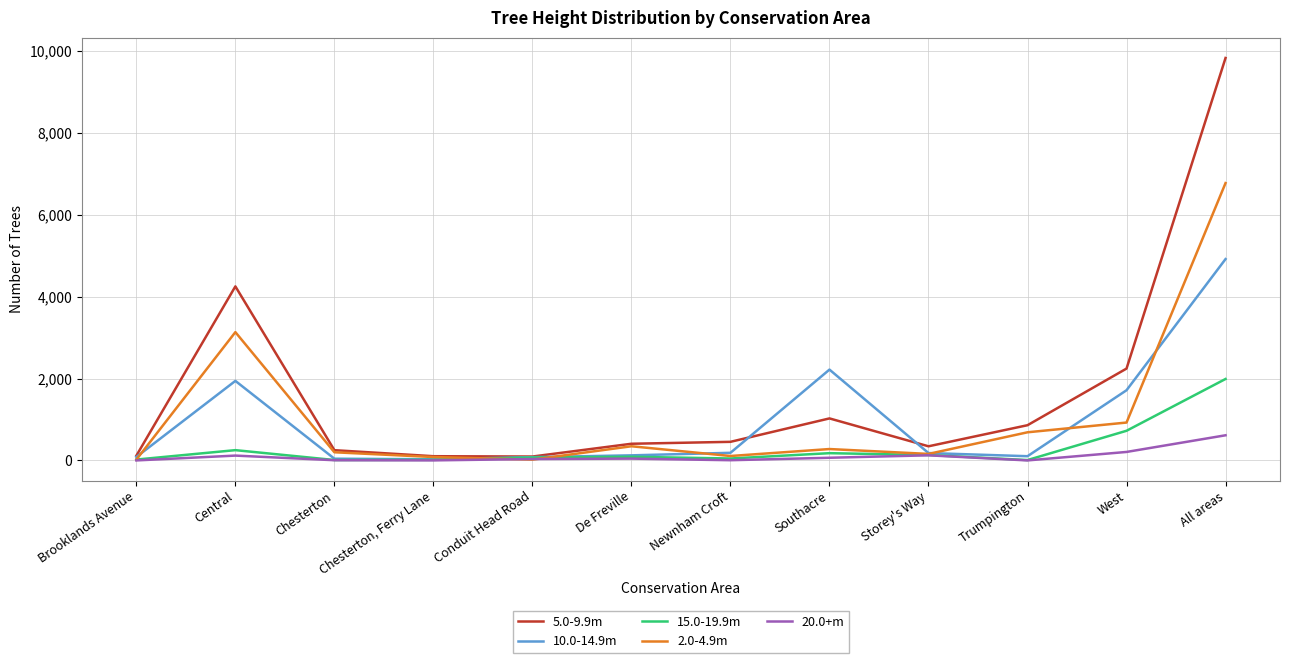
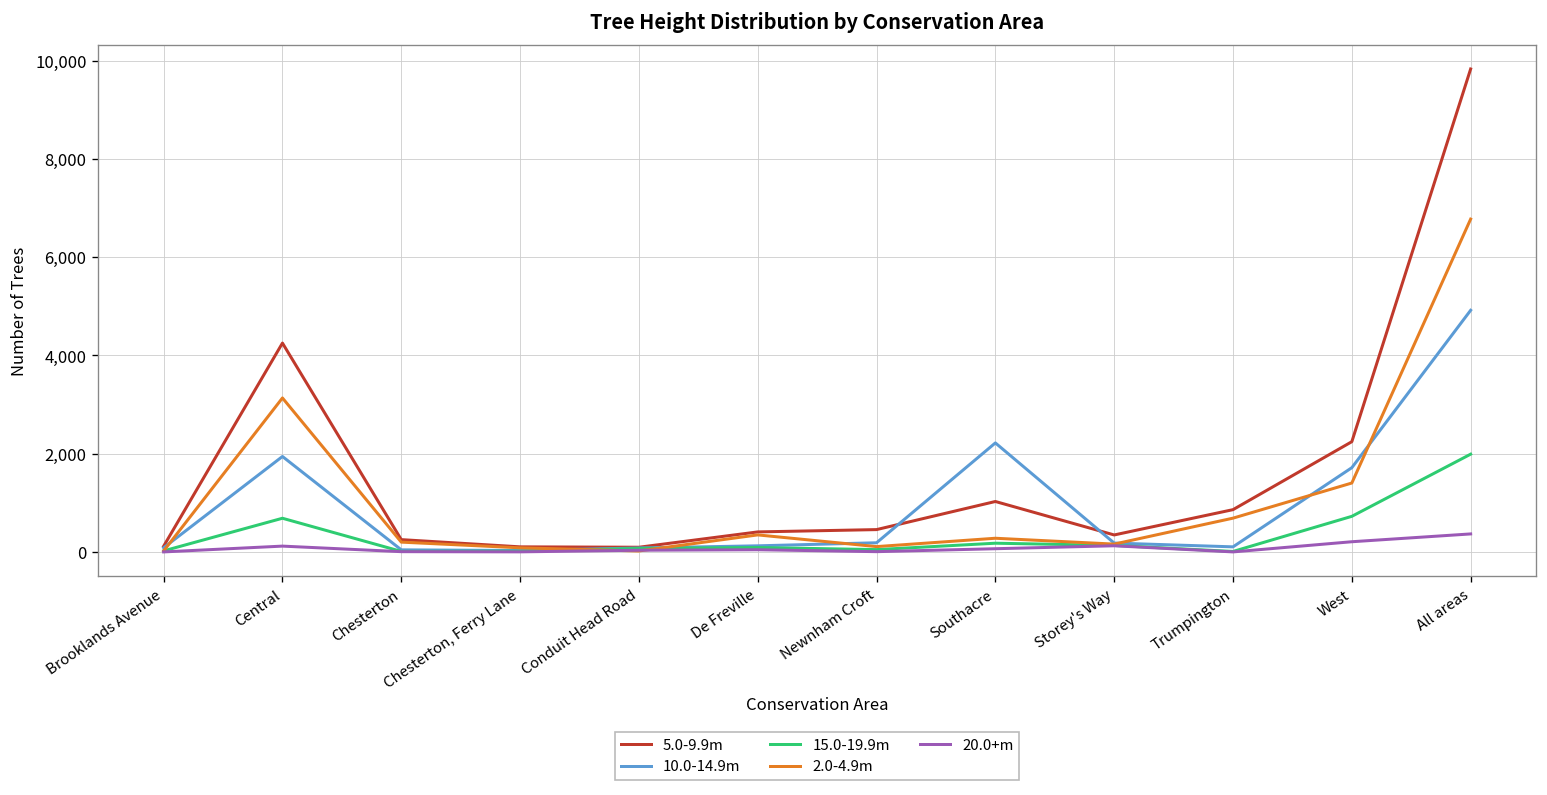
15.0-19.9m, Central: 300 -> 700
2.0-4.9m, West: 900 -> 1,400
20.0+m, All areas: 600 -> 400
